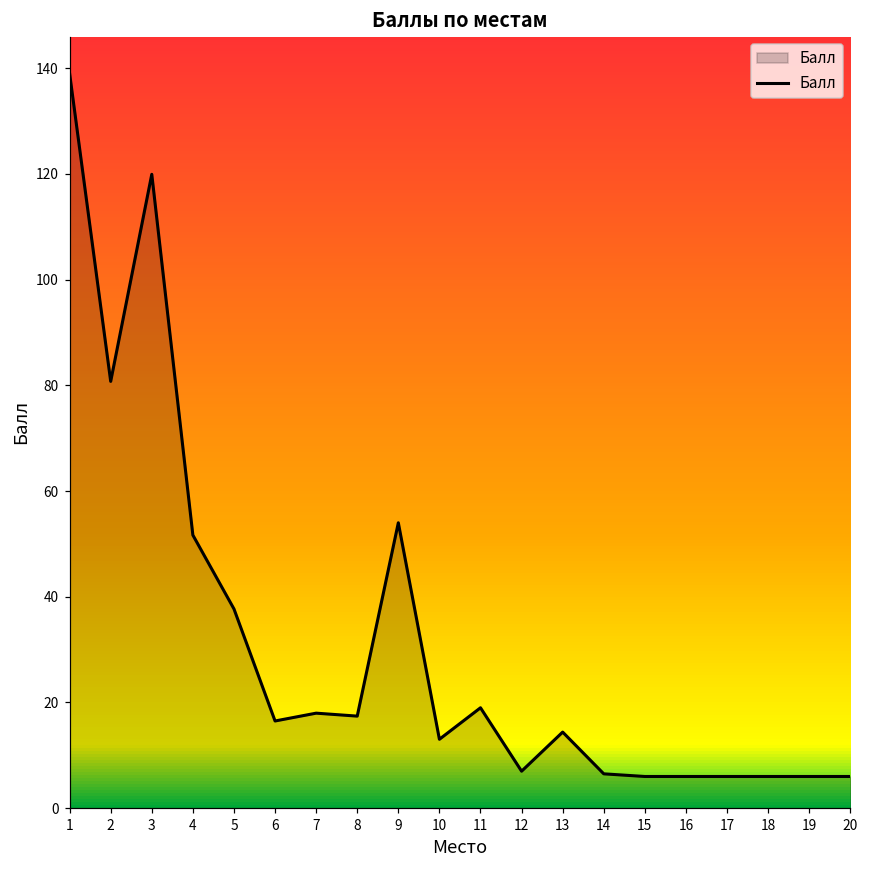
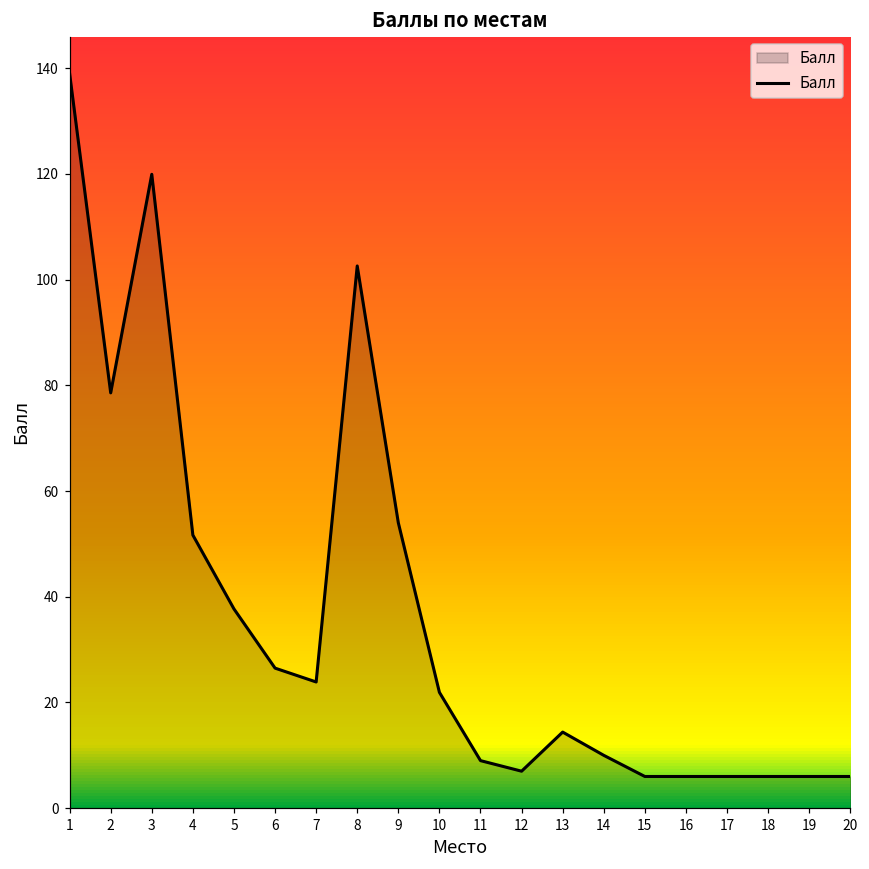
2: 81 -> 79
6: 17 -> 27
7: 18 -> 24
8: 17 -> 103
10: 13 -> 22
11: 19 -> 9
14: 7 -> 10
